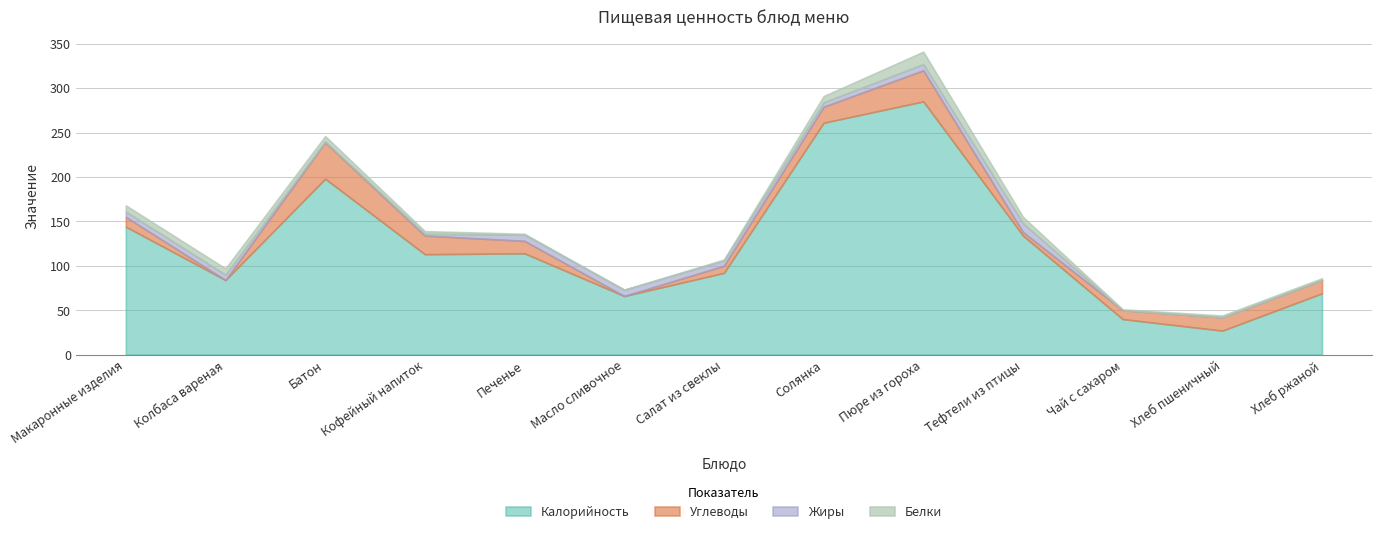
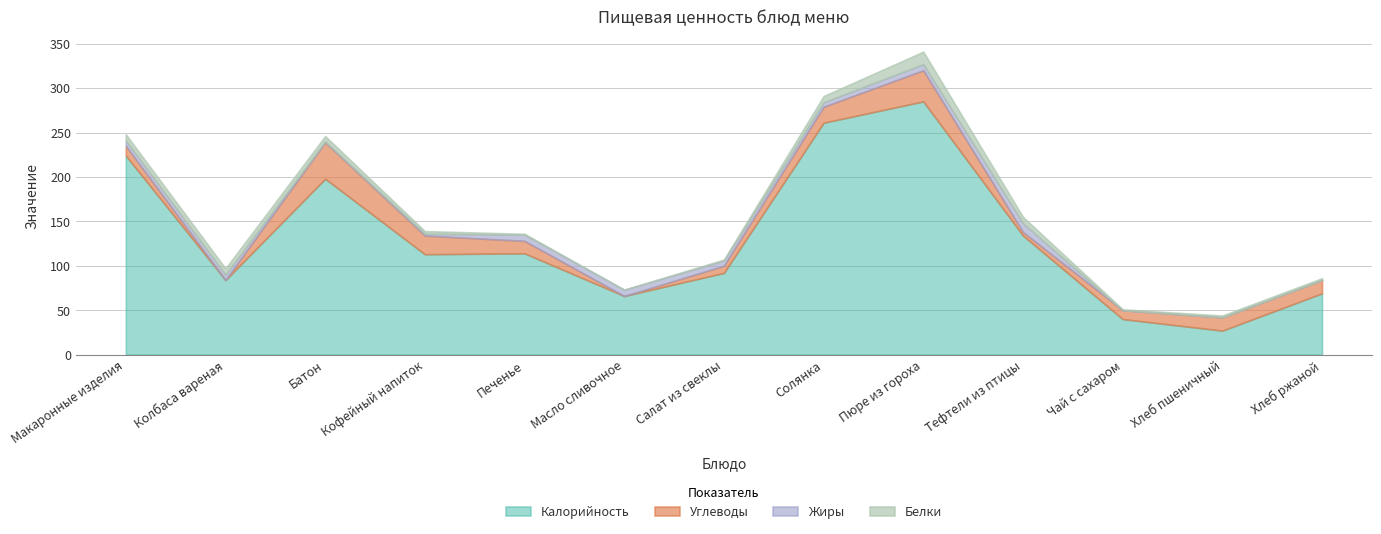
Калорийность, Макаронные изделия: 140 -> 220
